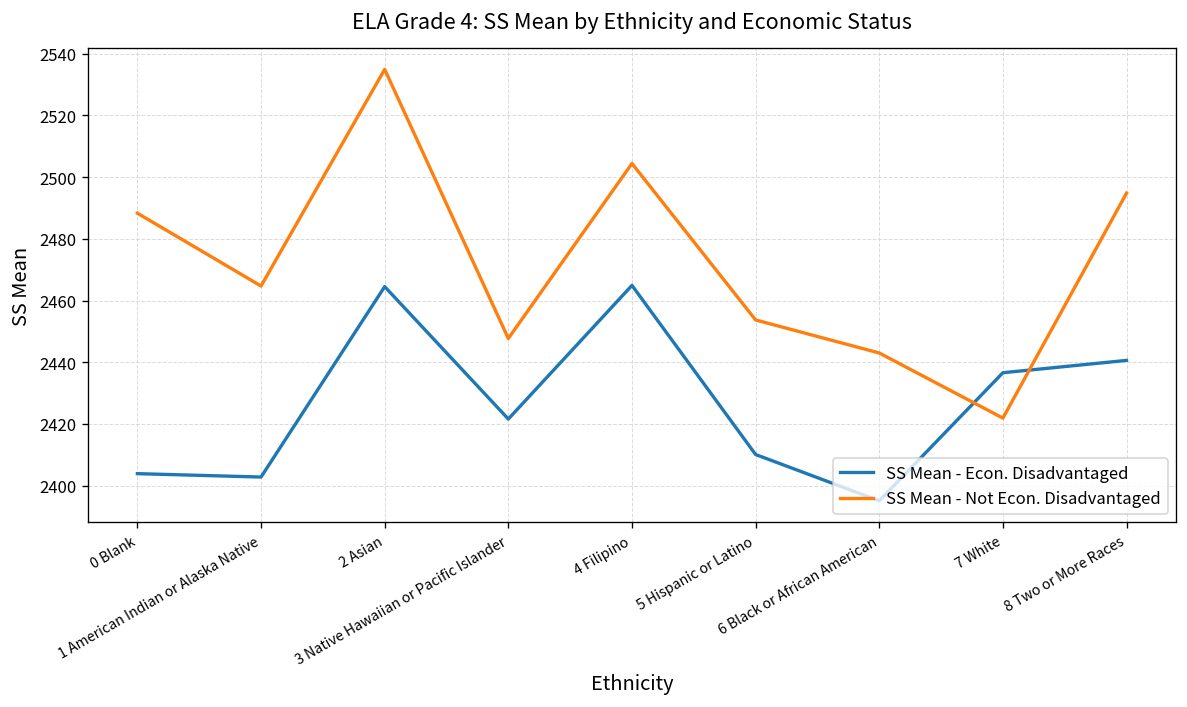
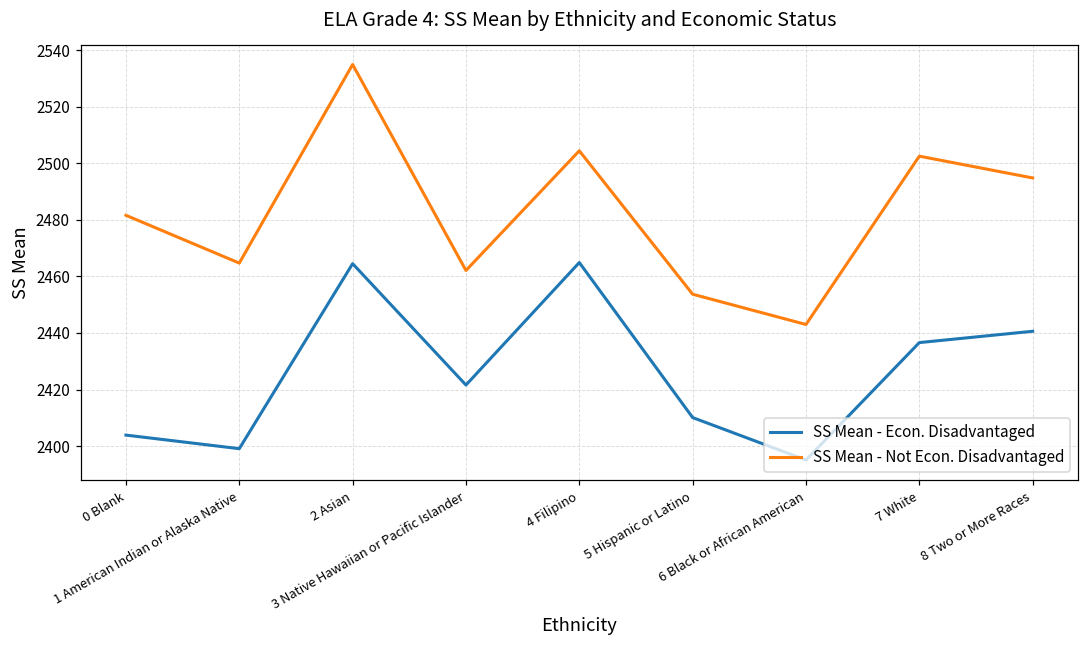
SS Mean - Not Econ. Disadvantaged, 0 Blank: 2488 -> 2482
SS Mean - Econ. Disadvantaged, 1 American Indian or Alaska Native: 2403 -> 2399
SS Mean - Not Econ. Disadvantaged, 3 Native Hawaiian or Pacific Islander: 2448 -> 2462
SS Mean - Not Econ. Disadvantaged, 7 White: 2422 -> 2503
